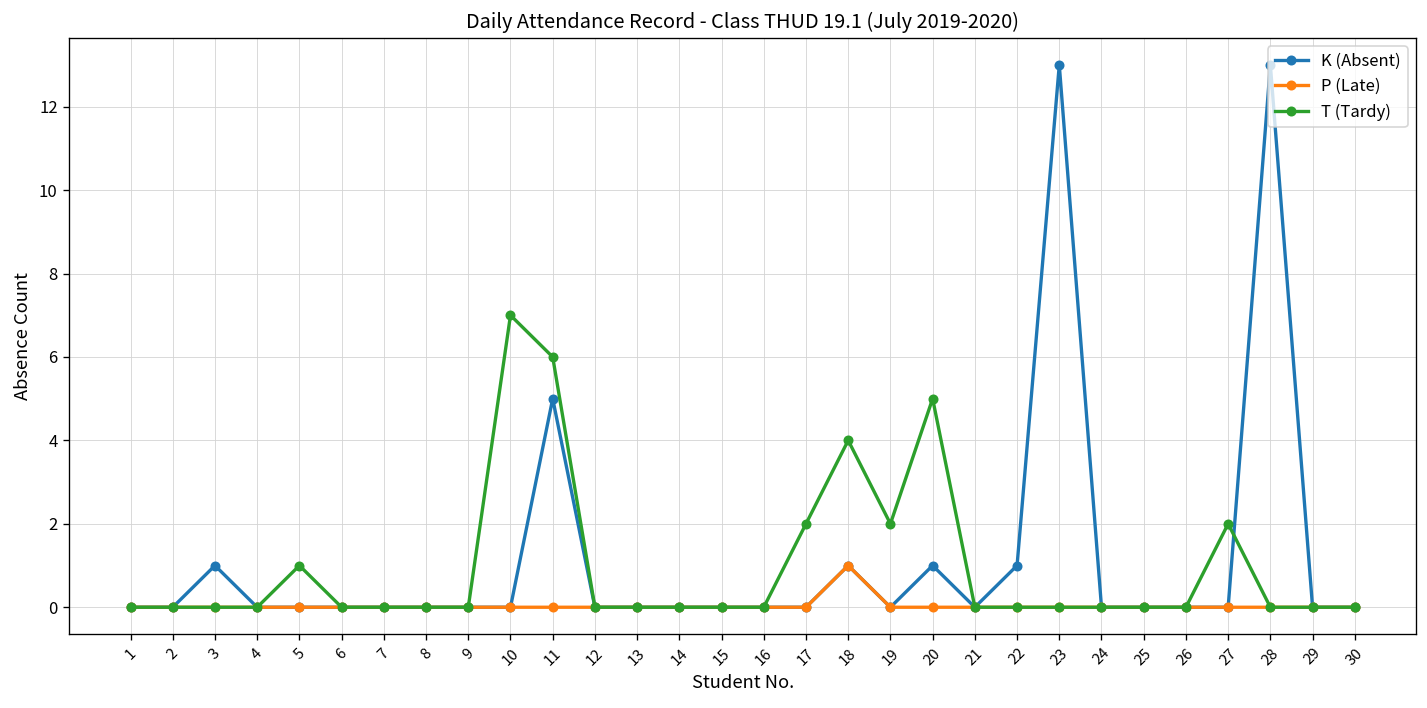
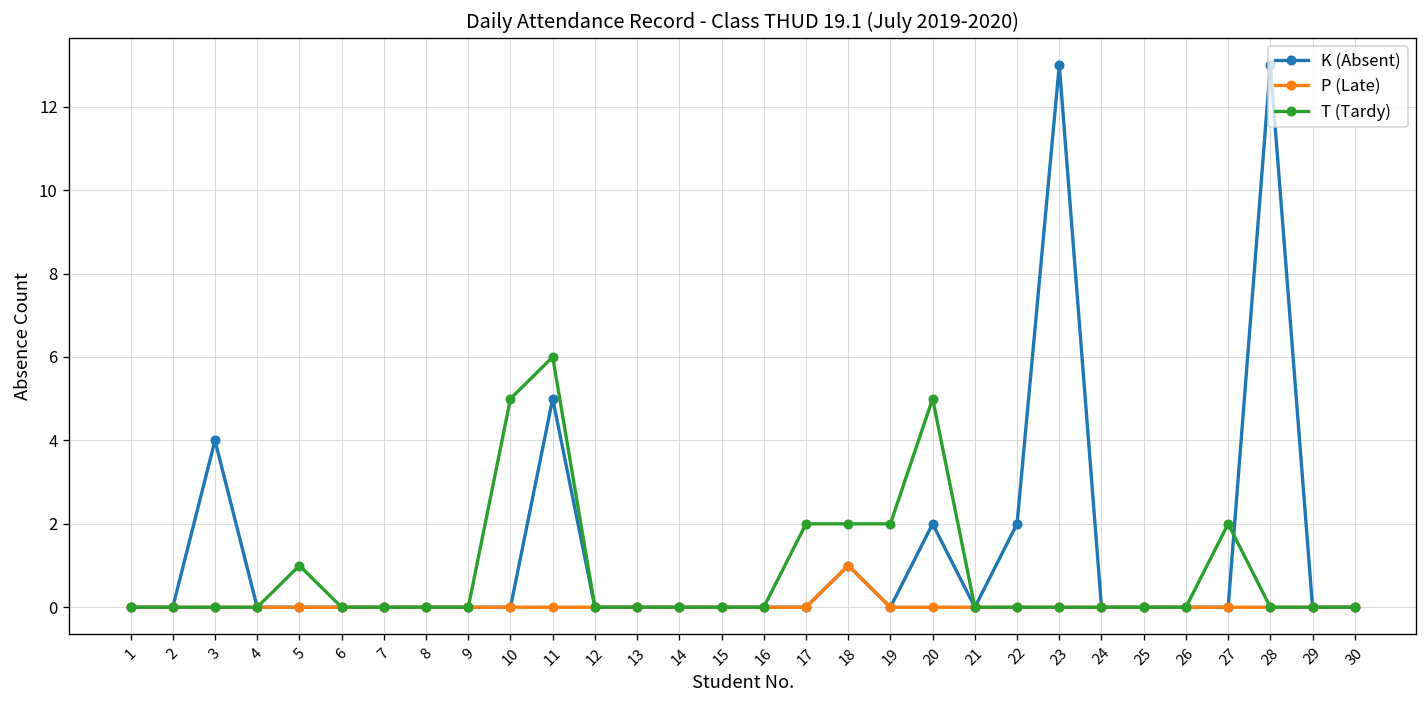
K (Absent), 3: 1 -> 4
T (Tardy), 10: 7 -> 5
T (Tardy), 18: 4 -> 2
K (Absent), 20: 1 -> 2
K (Absent), 22: 1 -> 2
